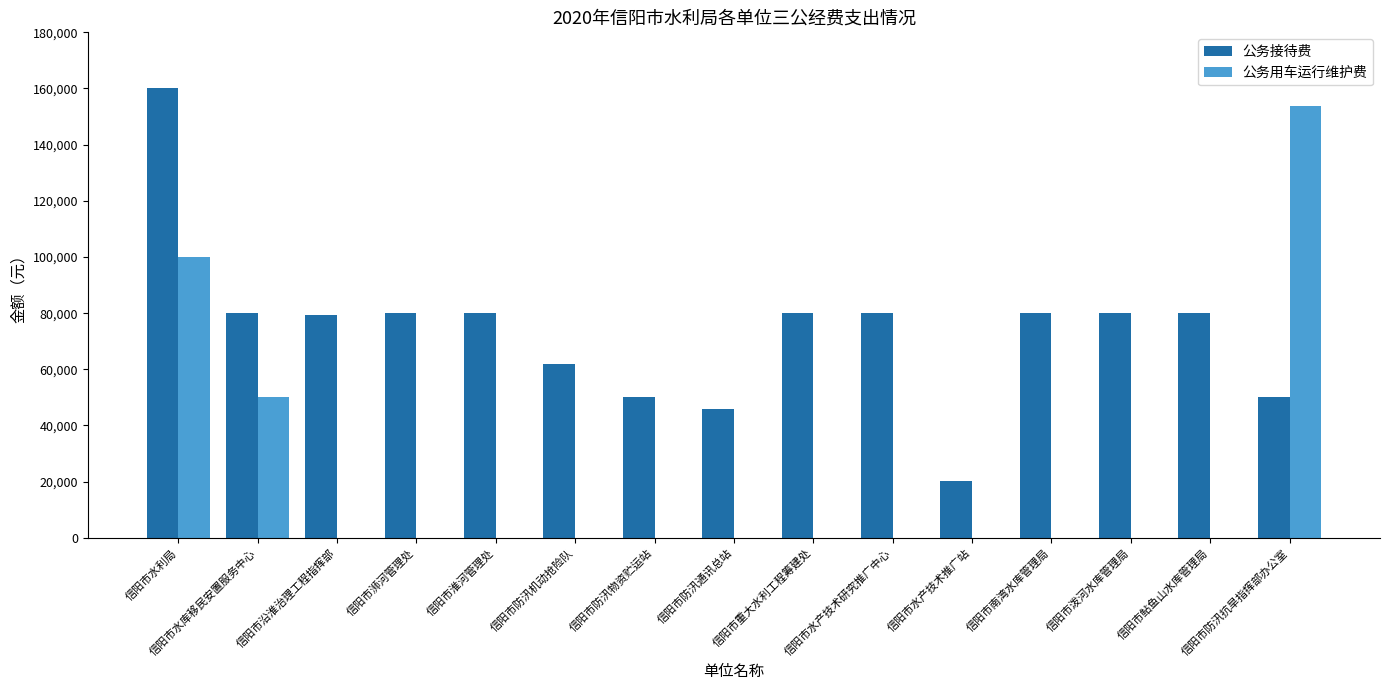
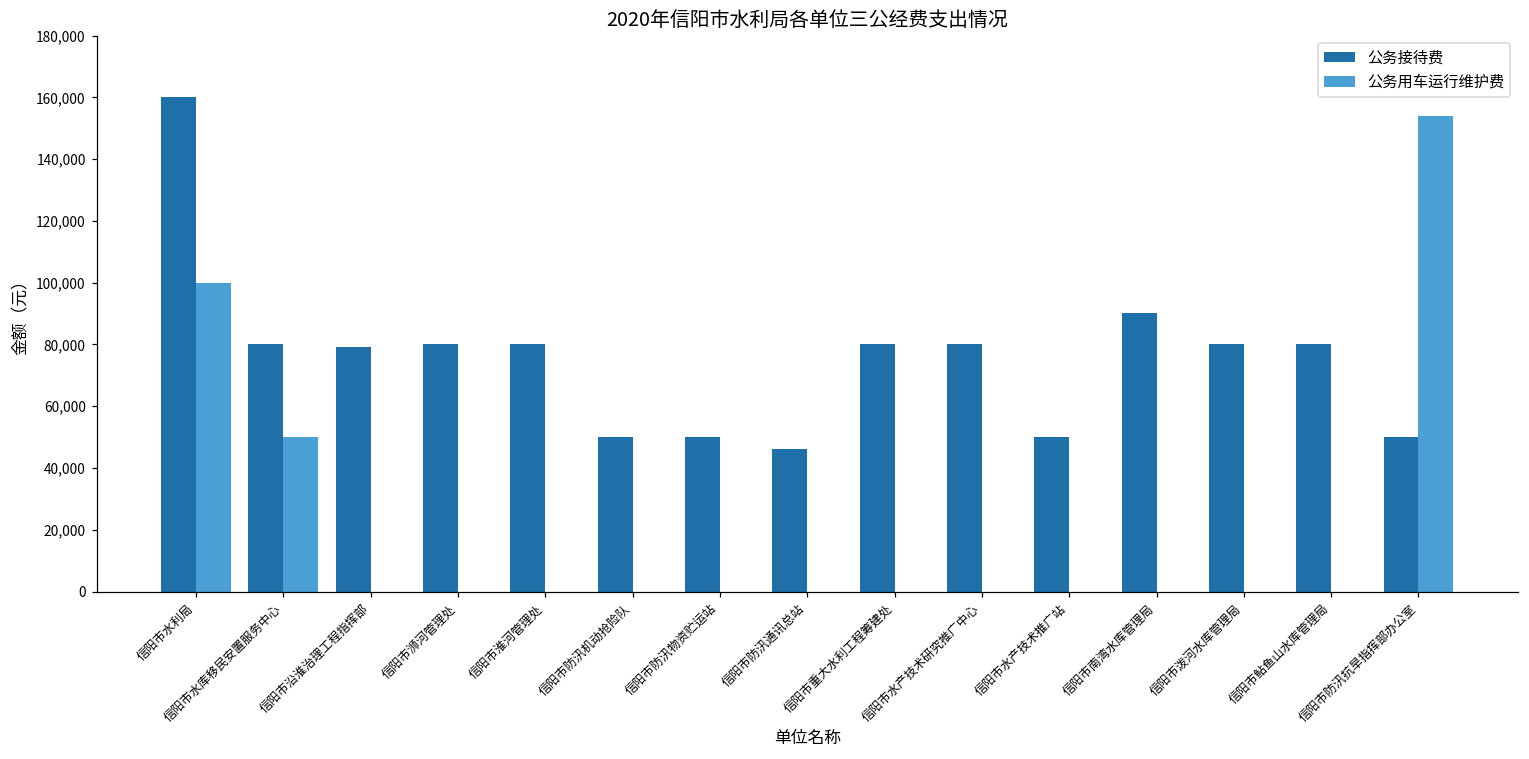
公务接待费, 信阳市防汛机动抢险队: 62,000 -> 50,000
公务接待费, 信阳市水产技术推广站: 20,000 -> 50,000
公务接待费, 信阳市南湾水库管理局: 80,000 -> 90,000
